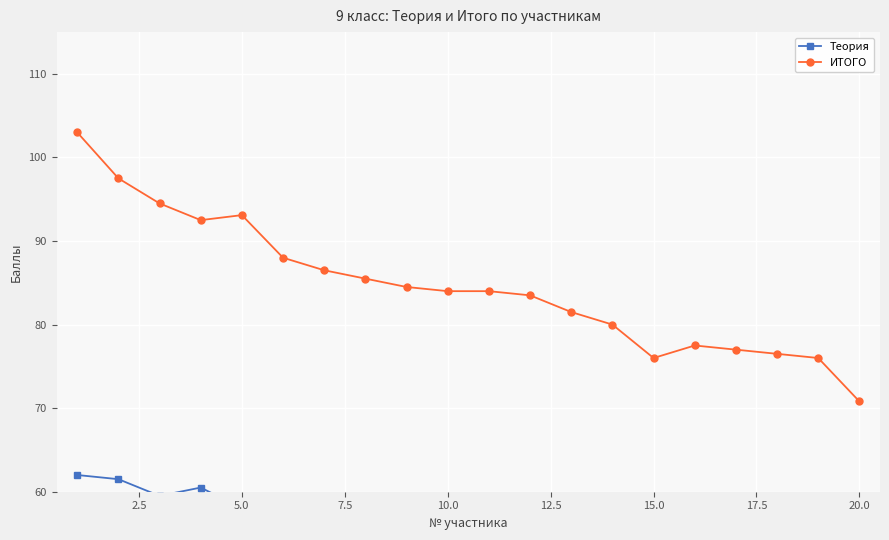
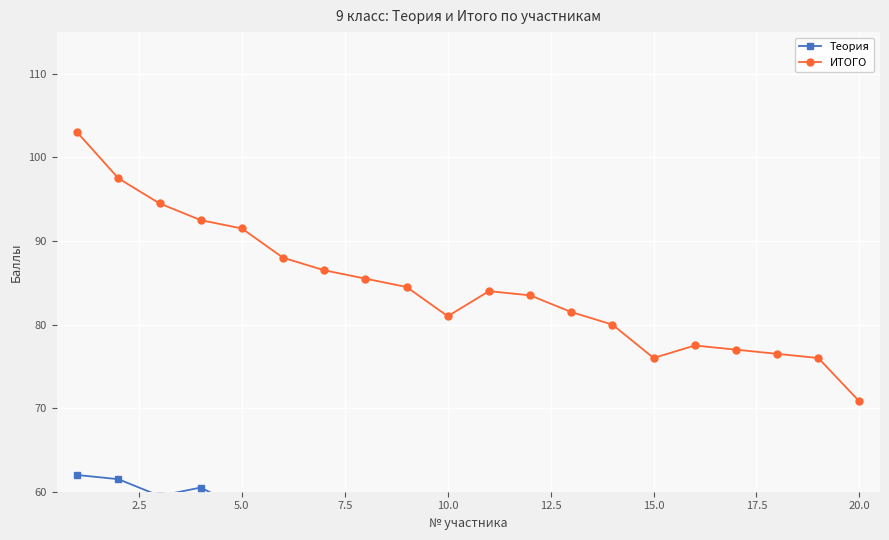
ИТОГО, 5.0: 93 -> 92
ИТОГО, 10.0: 84 -> 81
